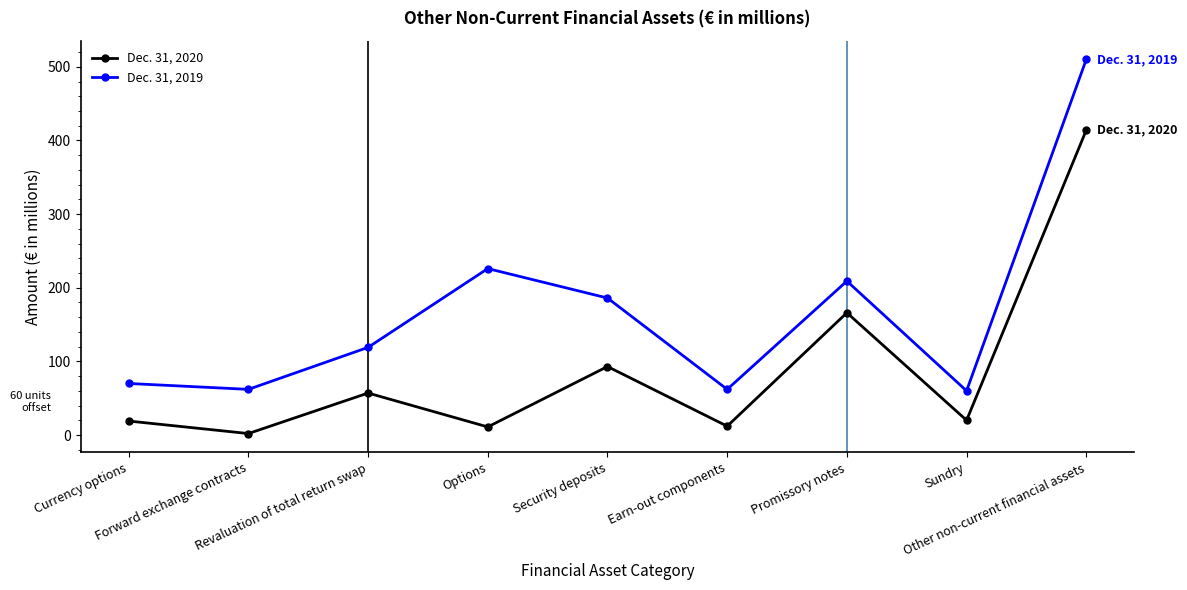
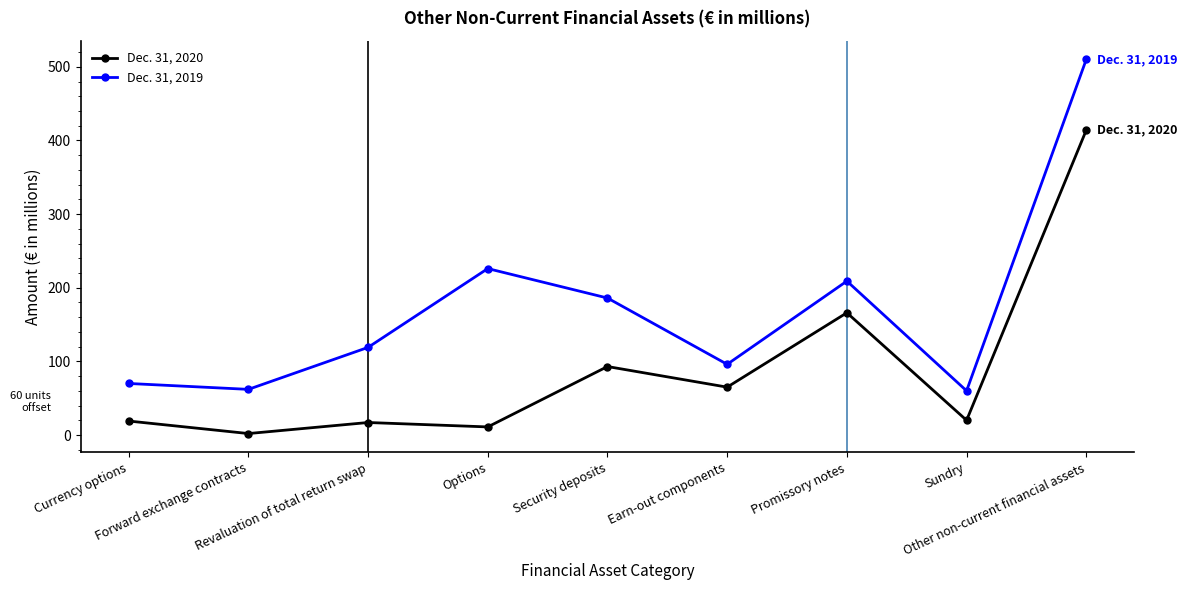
Dec. 31, 2020, Revaluation of total return swap: 60 -> 20
Dec. 31, 2020, Earn-out components: 10 -> 70
Dec. 31, 2019, Earn-out components: 60 -> 100
